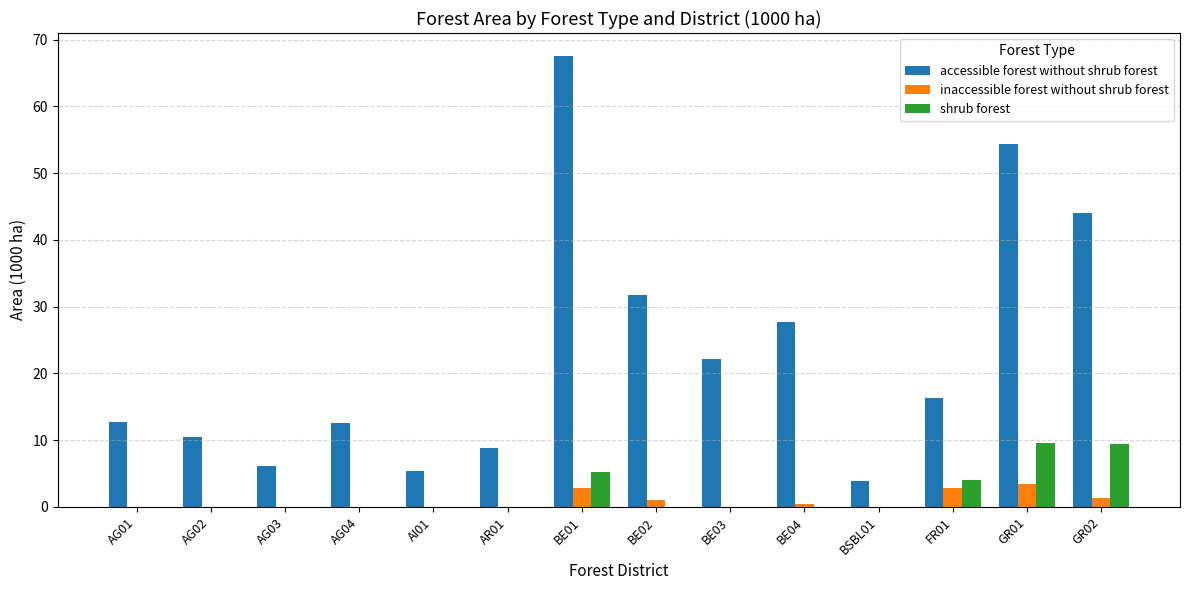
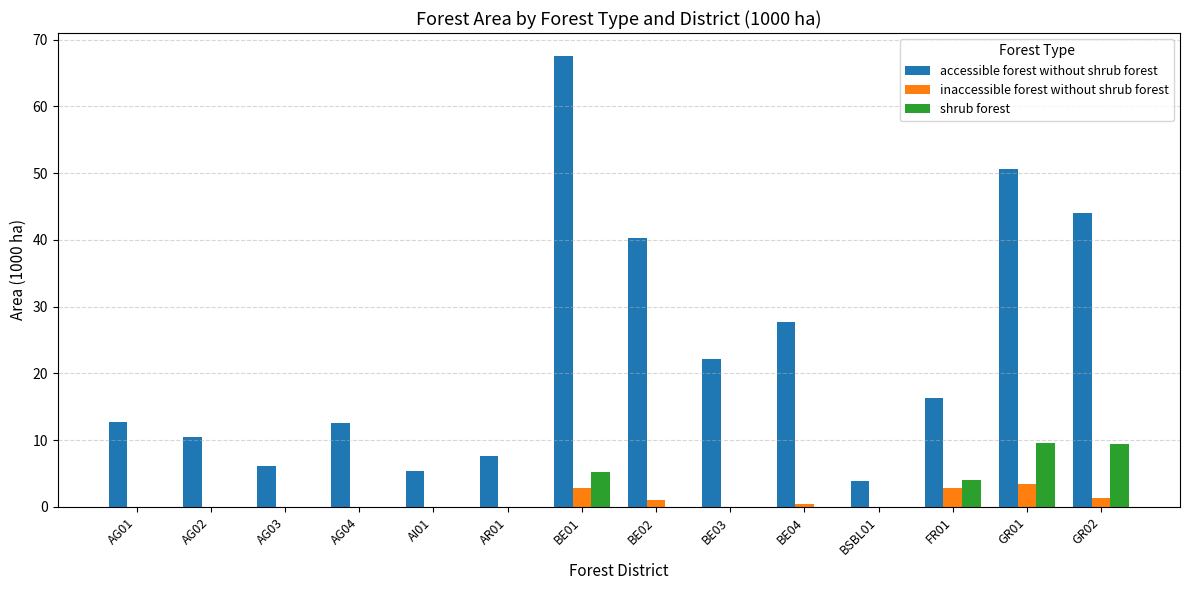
accessible forest without shrub forest, AR01: 9 -> 8
accessible forest without shrub forest, BE02: 32 -> 40
accessible forest without shrub forest, GR01: 54 -> 51
